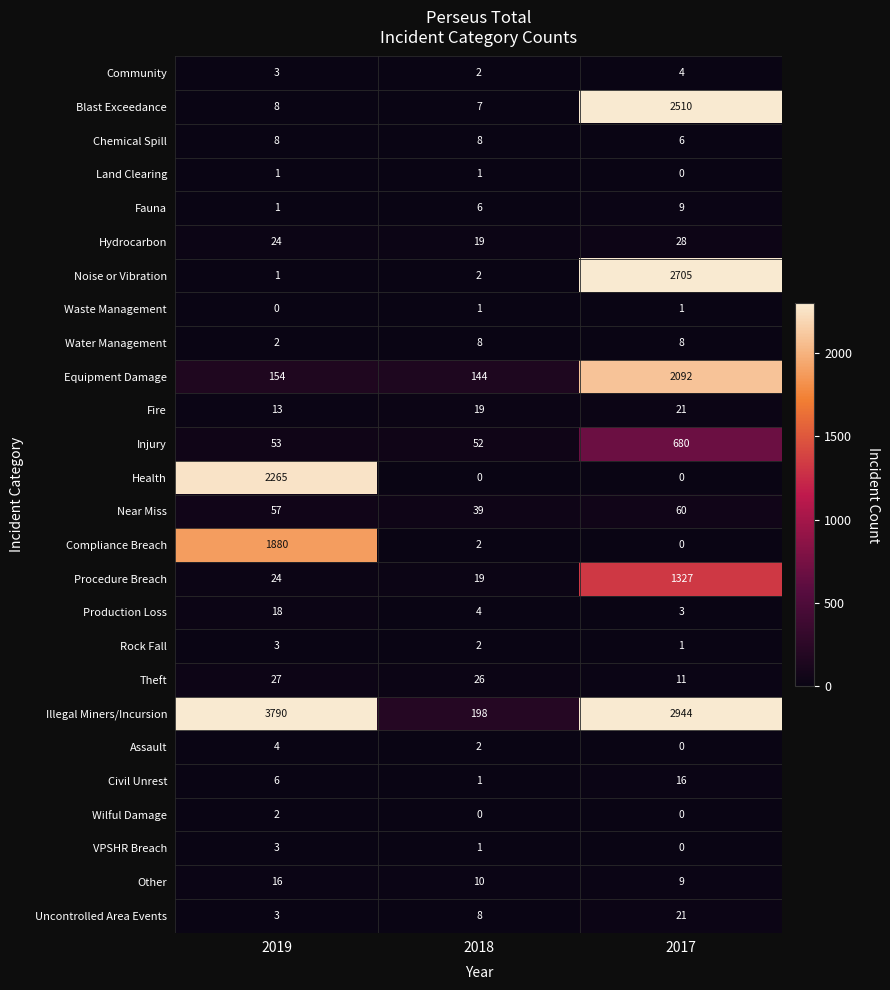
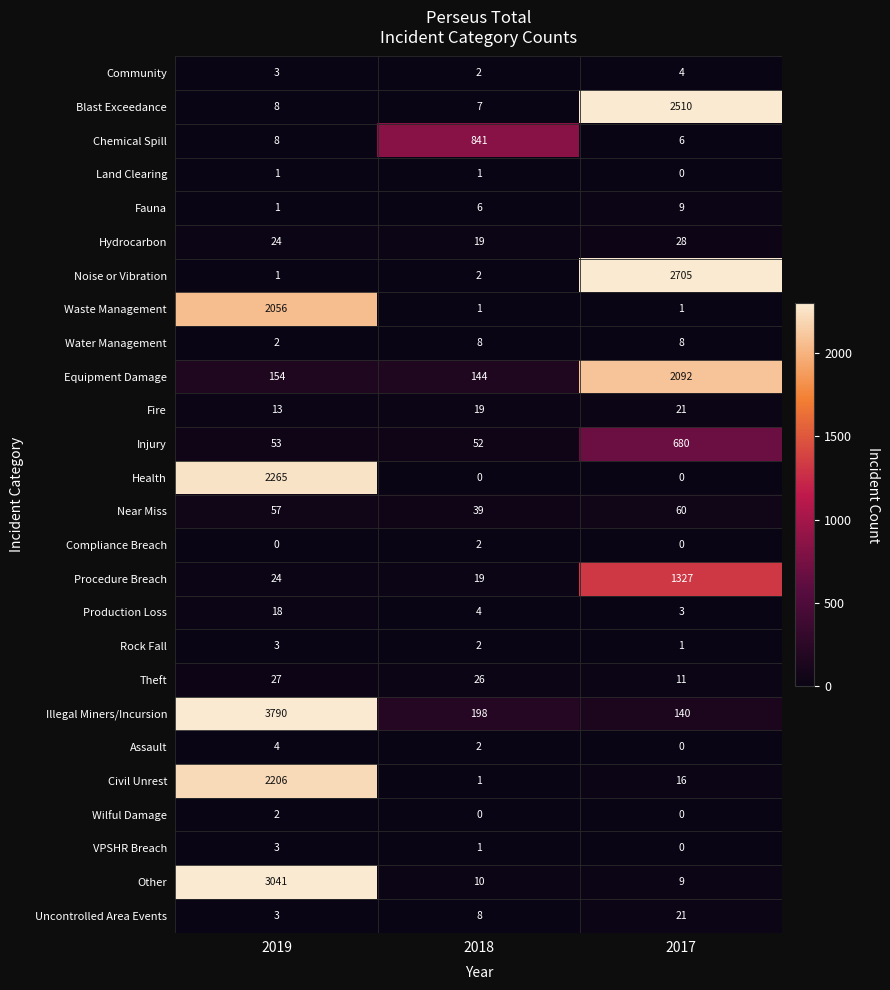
Chemical Spill, 2018: 8 -> 841
Waste Management, 2019: 0 -> 2056
Compliance Breach, 2019: 1880 -> 0
Illegal Miners/Incursion, 2017: 2944 -> 140
Civil Unrest, 2019: 6 -> 2206
Other, 2019: 16 -> 3041
